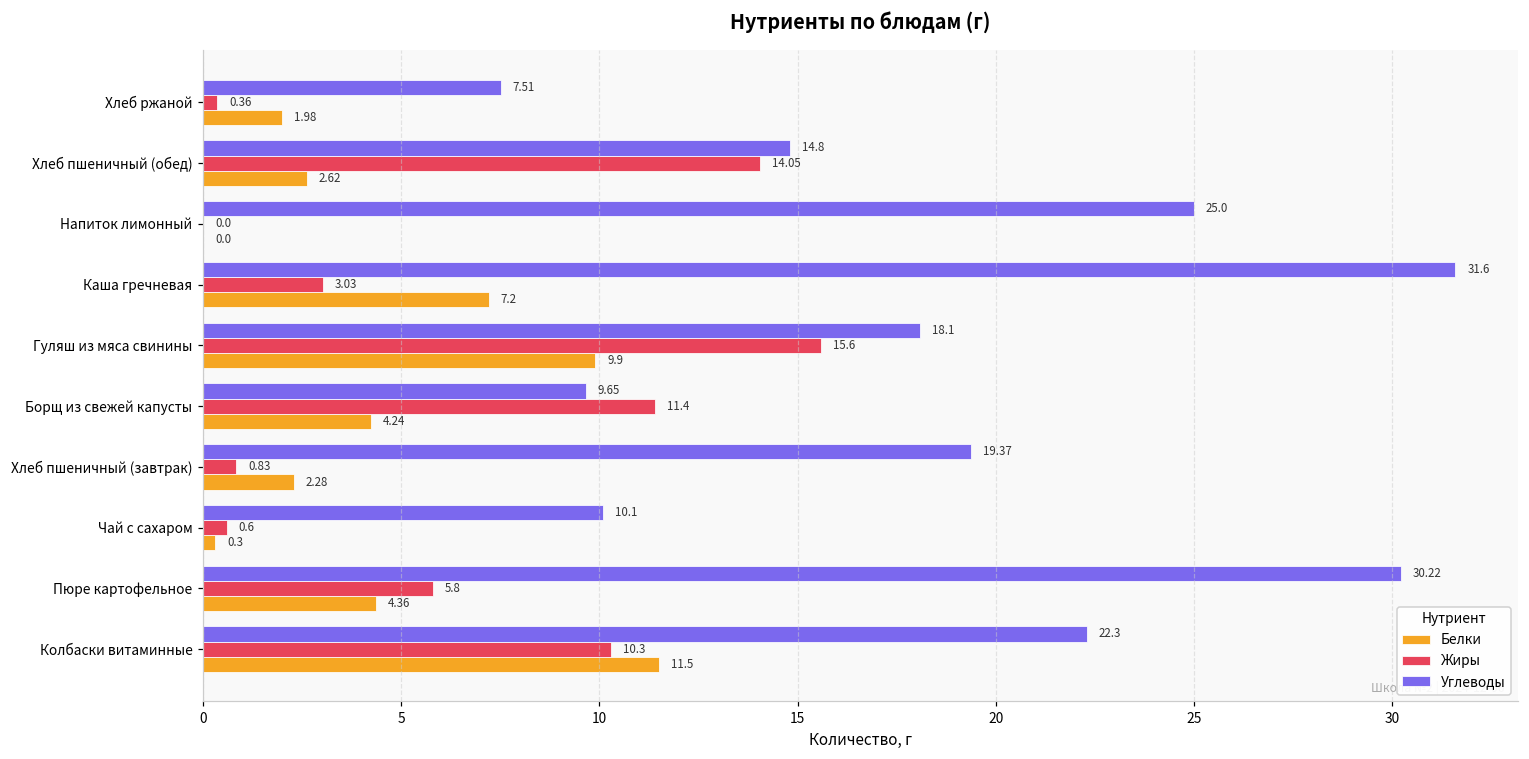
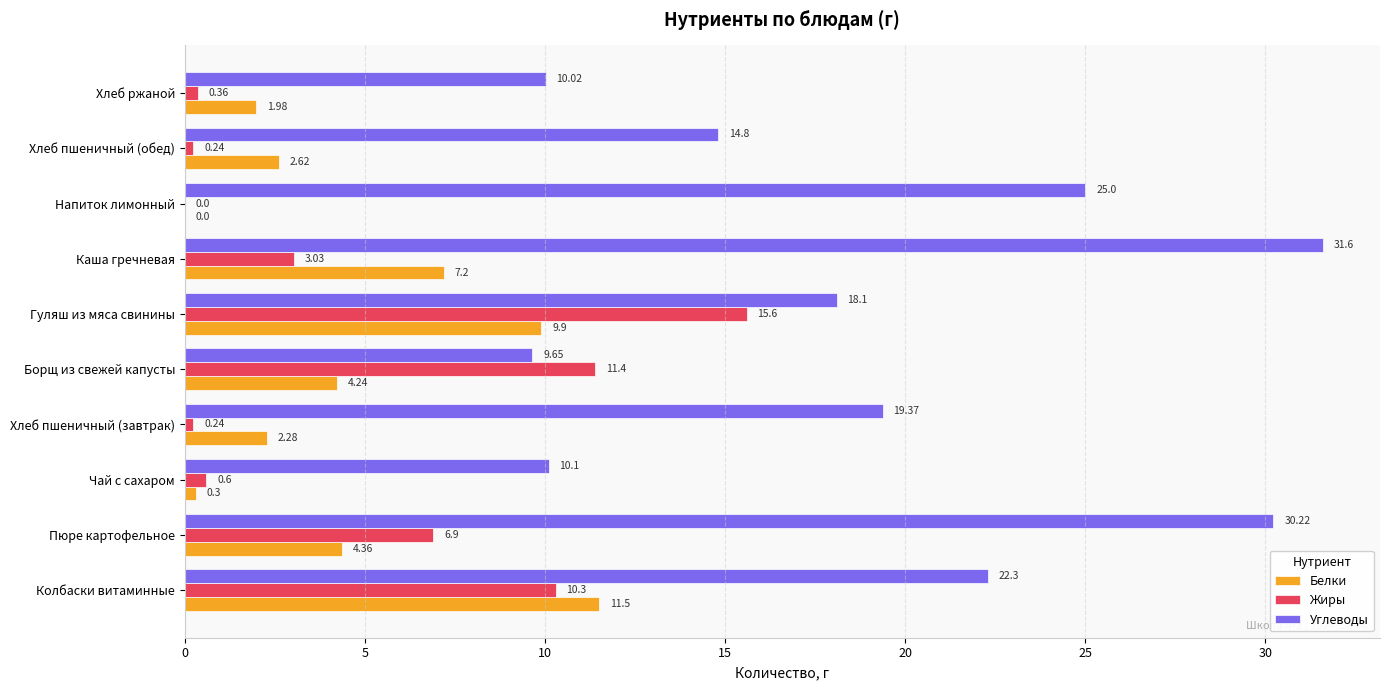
Углеводы, Хлеб ржаной: 7.51 -> 10.02
Жиры, Хлеб пшеничный (обед): 14.05 -> 0.24
Жиры, Хлеб пшеничный (завтрак): 0.83 -> 0.24
Жиры, Пюре картофельное: 5.8 -> 6.9
